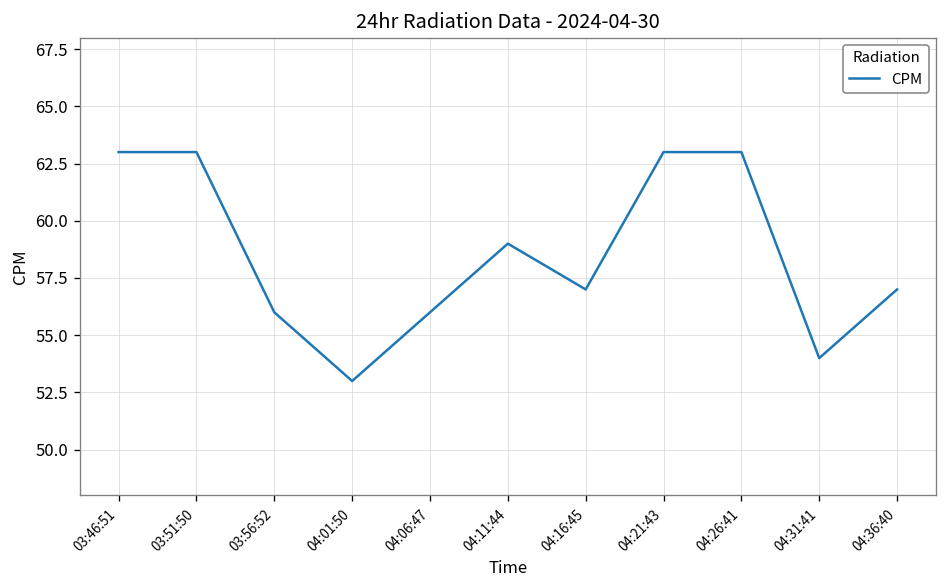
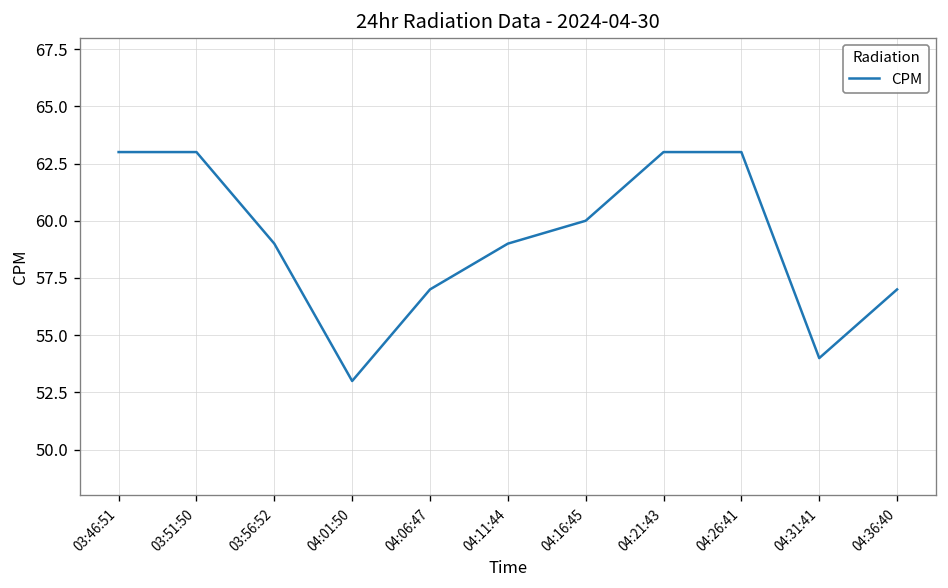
03:56:52: 56 -> 59
04:06:47: 56 -> 57
04:16:45: 57 -> 60
